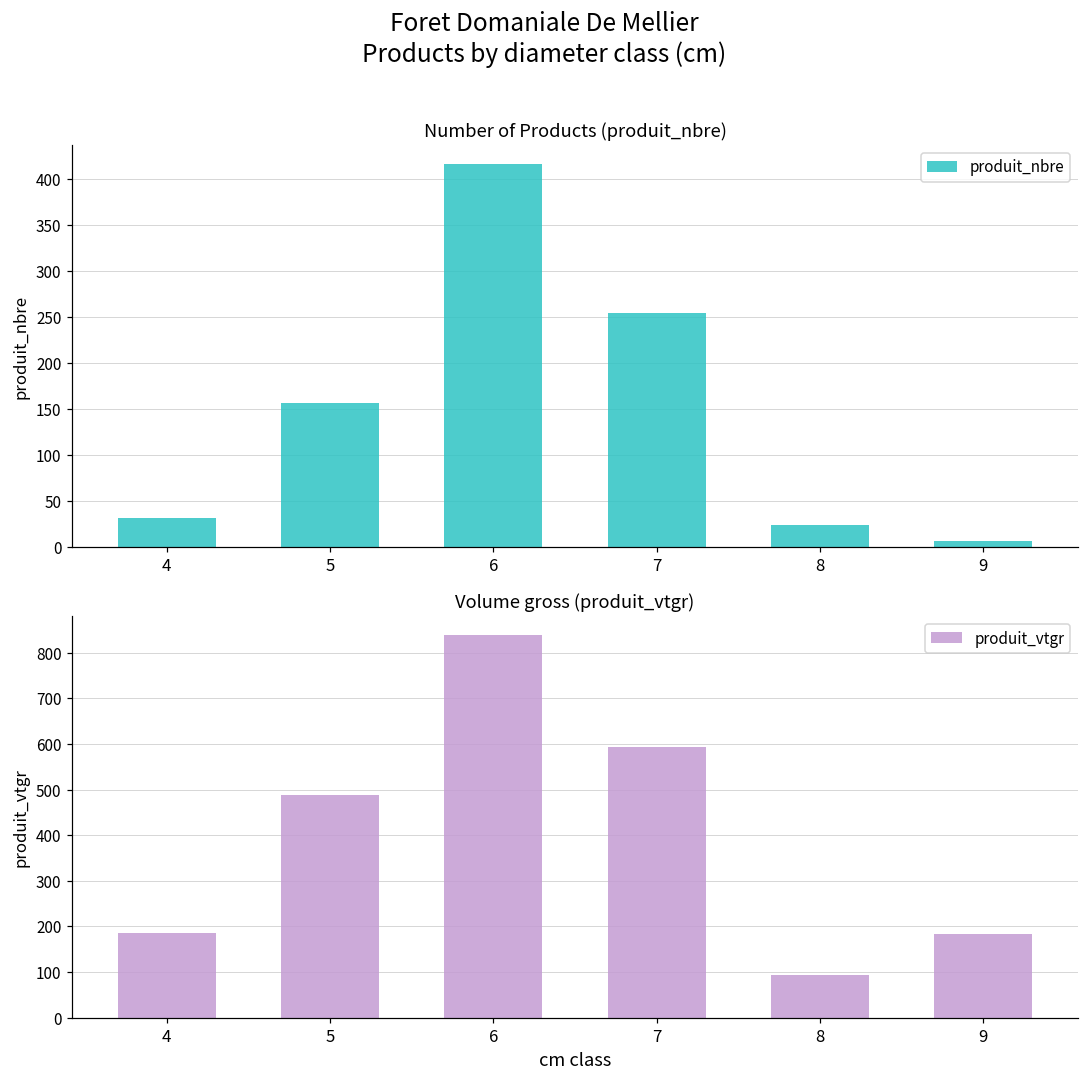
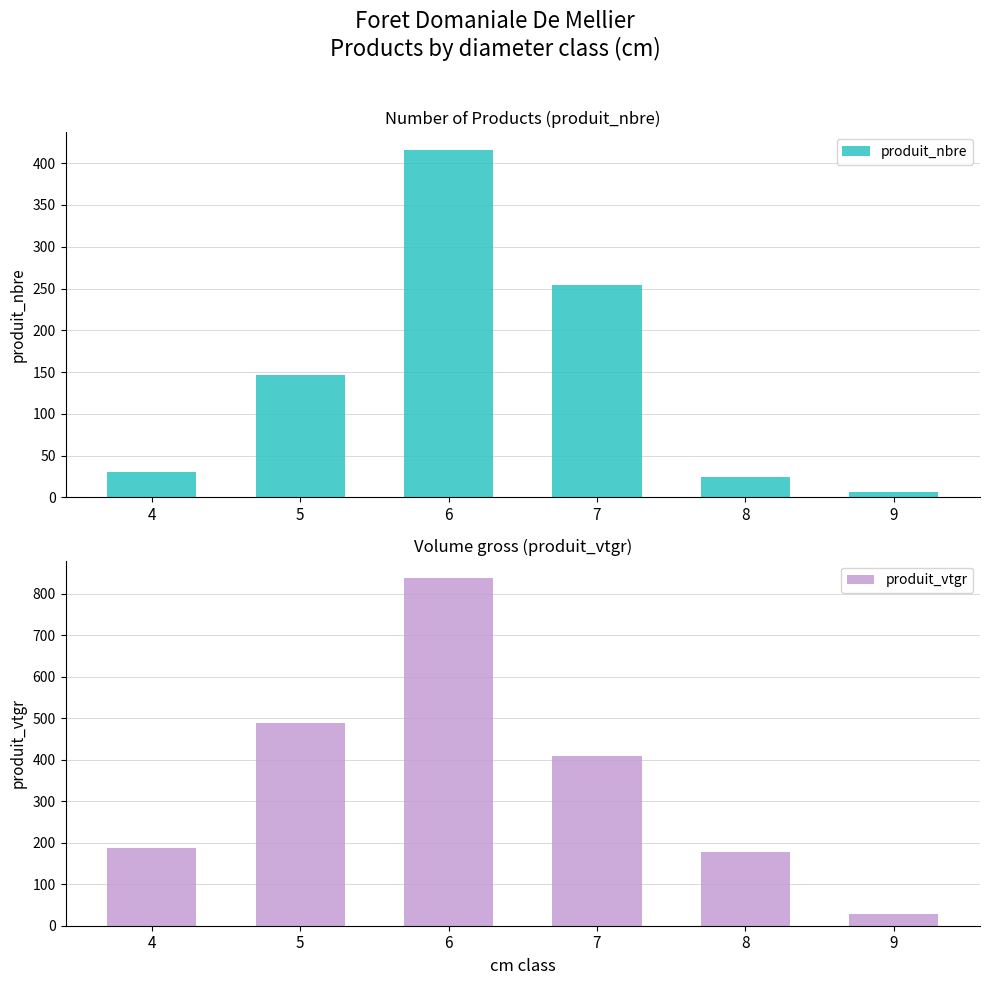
Number of Products (produit_nbre), 5: 160 -> 150
Volume gross (produit_vtgr), 7: 590 -> 410
Volume gross (produit_vtgr), 8: 90 -> 180
Volume gross (produit_vtgr), 9: 180 -> 30
